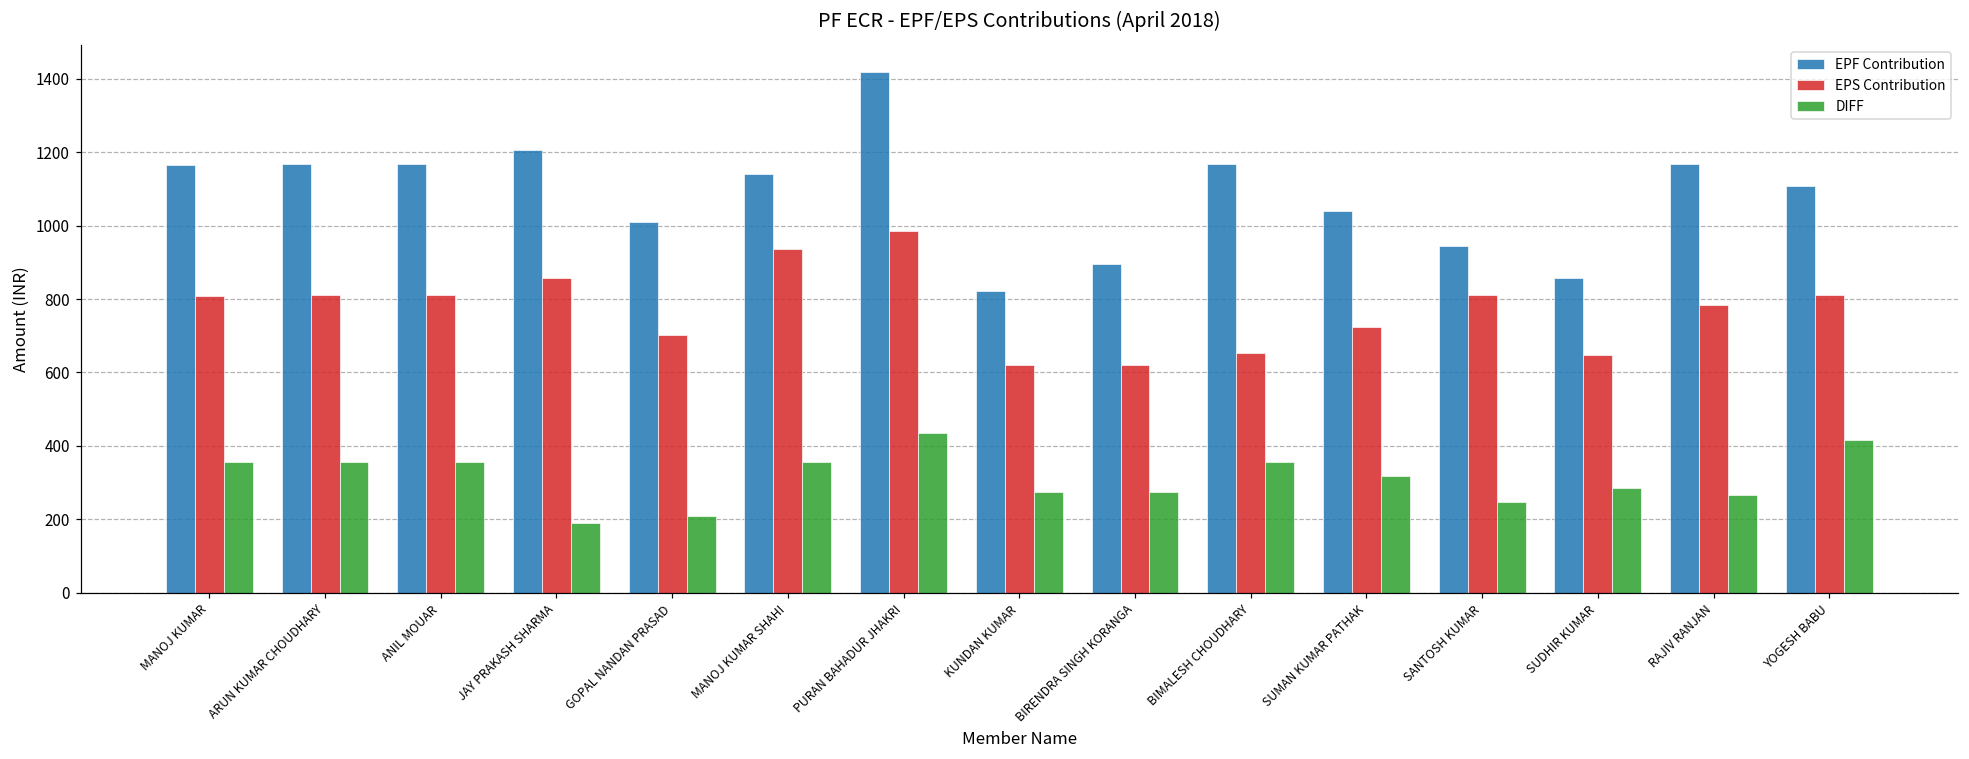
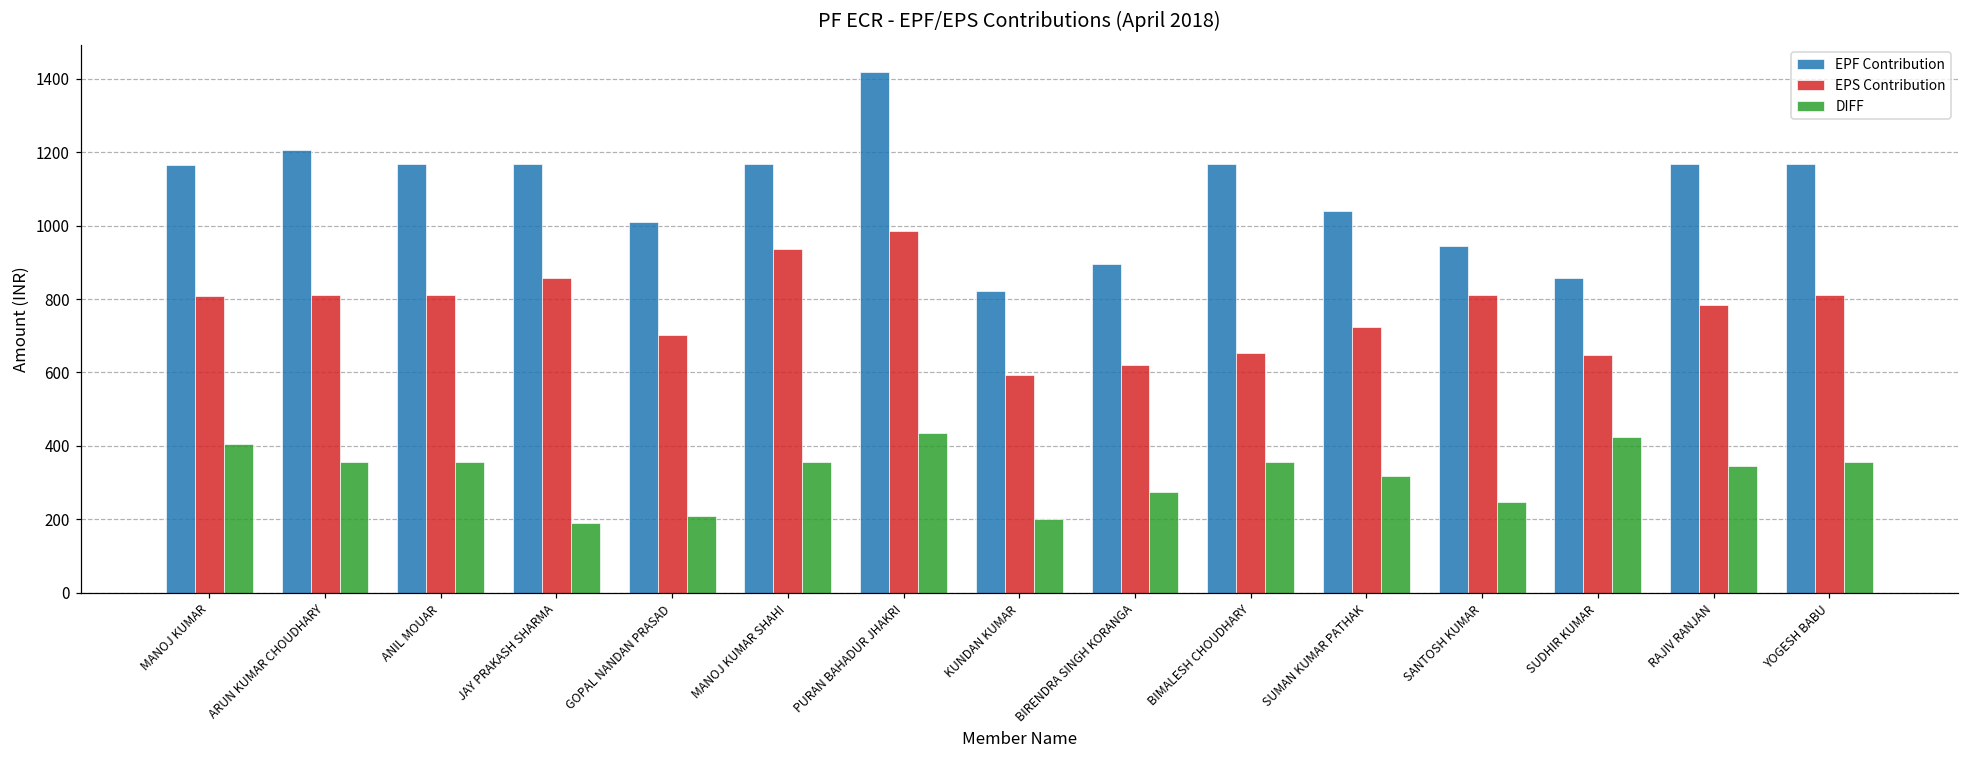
DIFF, MANOJ KUMAR: 360 -> 410
EPF Contribution, ARUN KUMAR CHOUDHARY: 1170 -> 1210
EPF Contribution, JAY PRAKASH SHARMA: 1210 -> 1170
EPF Contribution, MANOJ KUMAR SHAHI: 1140 -> 1170
EPS Contribution, KUNDAN KUMAR: 620 -> 590
DIFF, KUNDAN KUMAR: 270 -> 200
DIFF, SUDHIR KUMAR: 290 -> 420
DIFF, RAJIV RANJAN: 270 -> 350
EPF Contribution, YOGESH BABU: 1110 -> 1170
DIFF, YOGESH BABU: 420 -> 360
